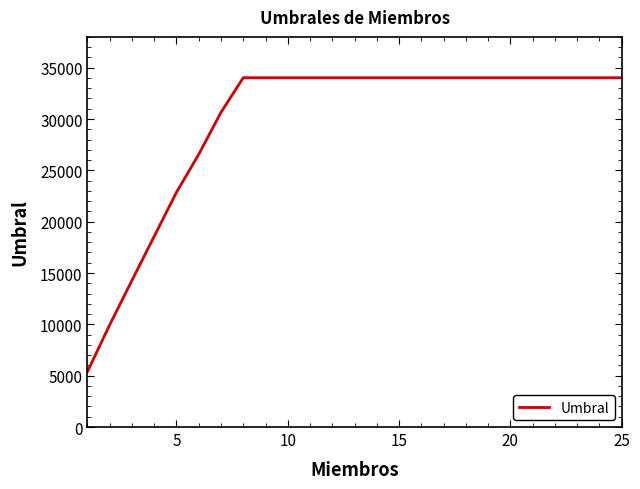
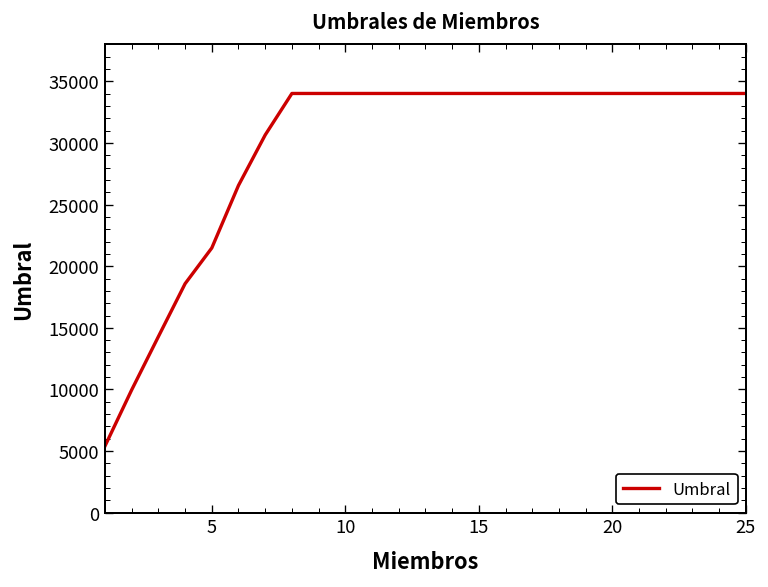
5: 22900 -> 21500
